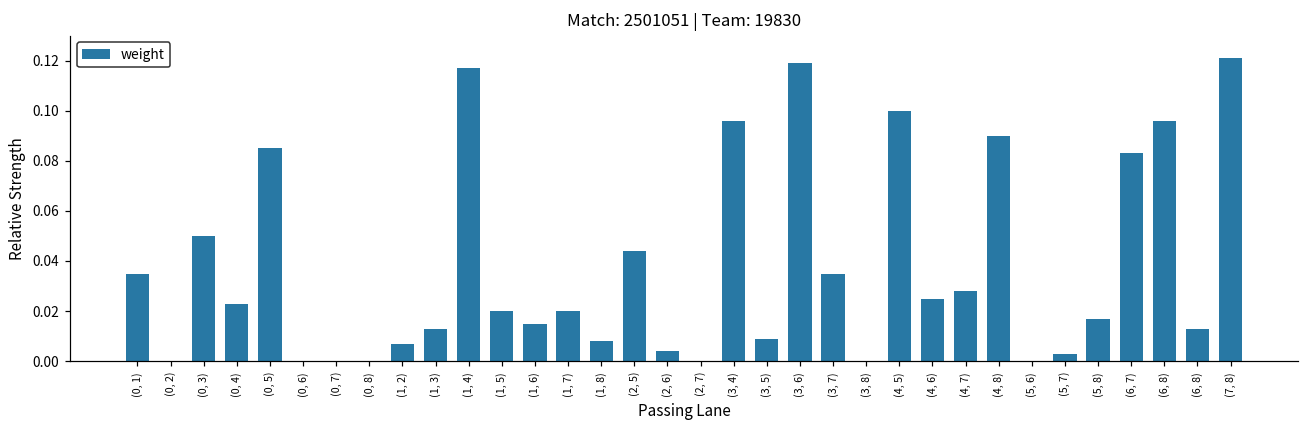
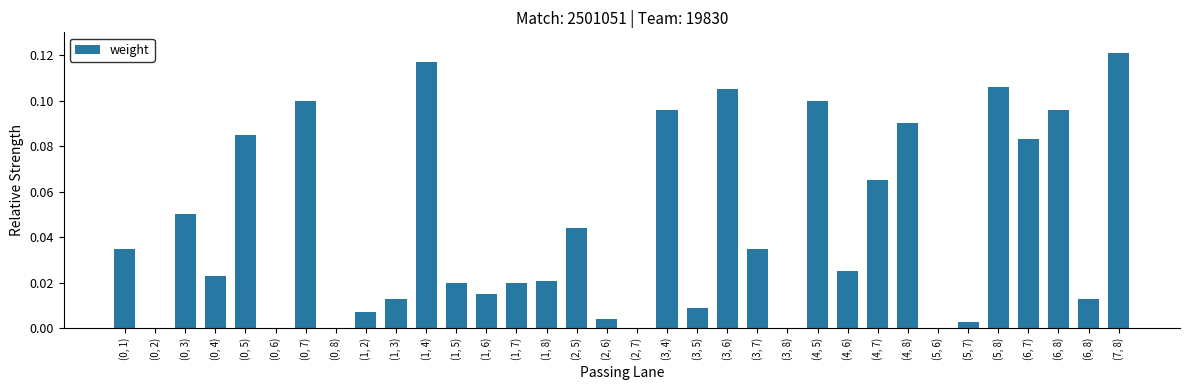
(0, 7): 0.0 -> 0.1
(1, 8): 0.008 -> 0.021
(3, 6): 0.119 -> 0.105
(4, 7): 0.028 -> 0.065
(5, 8): 0.017 -> 0.106
